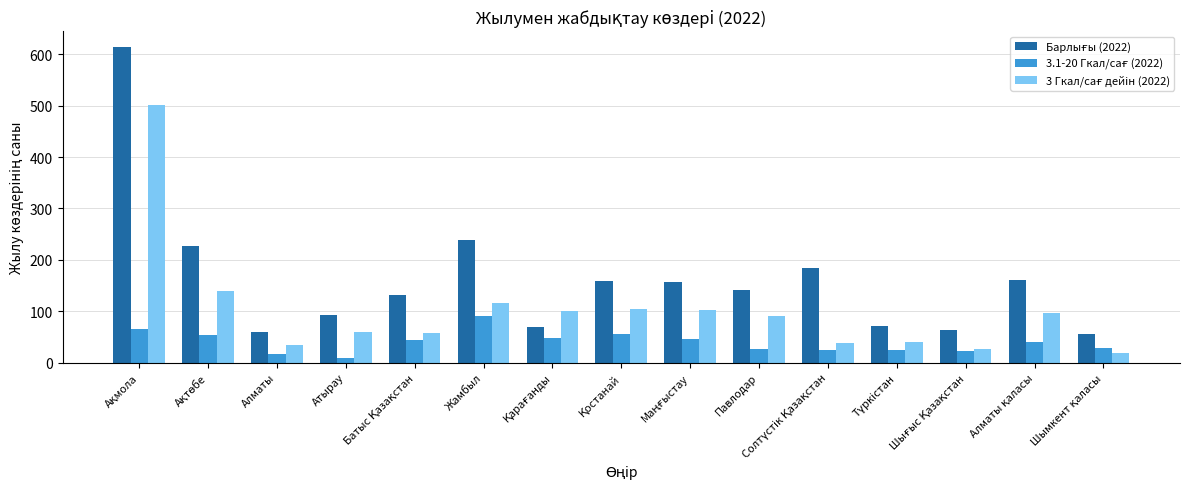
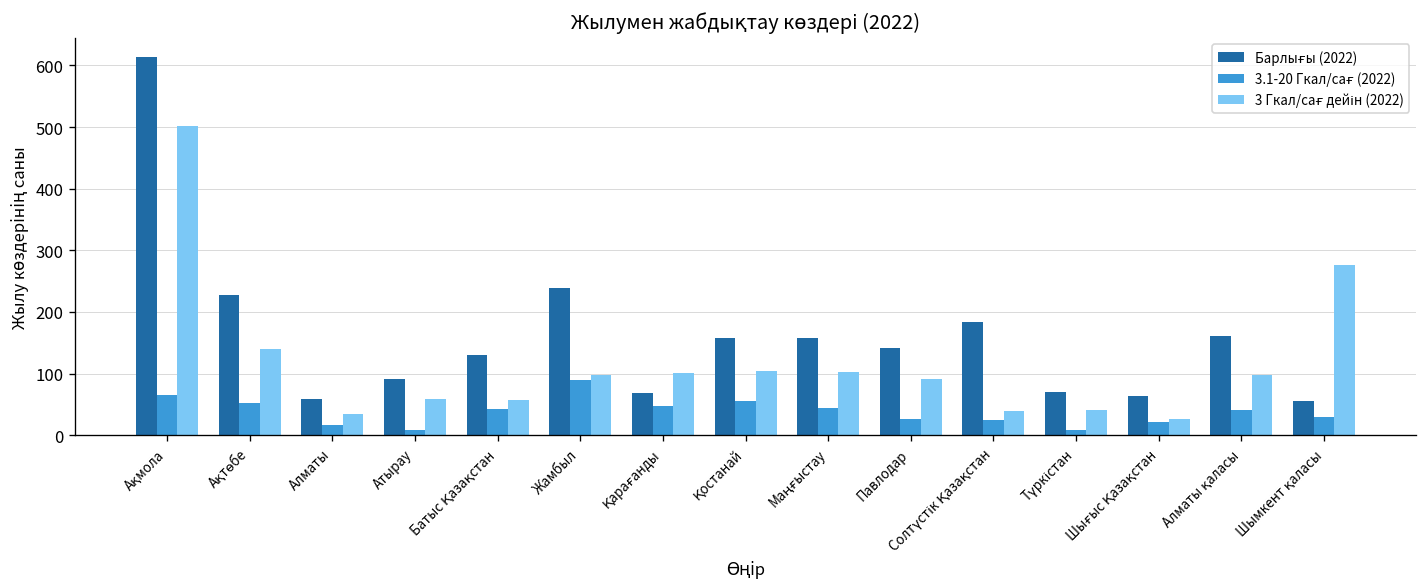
3 Гкал/сағ дейін (2022), Жамбыл: 120 -> 100
3.1-20 Гкал/сағ (2022), Түркістан: 20 -> 10
3 Гкал/сағ дейін (2022), Шымкент қаласы: 20 -> 280
